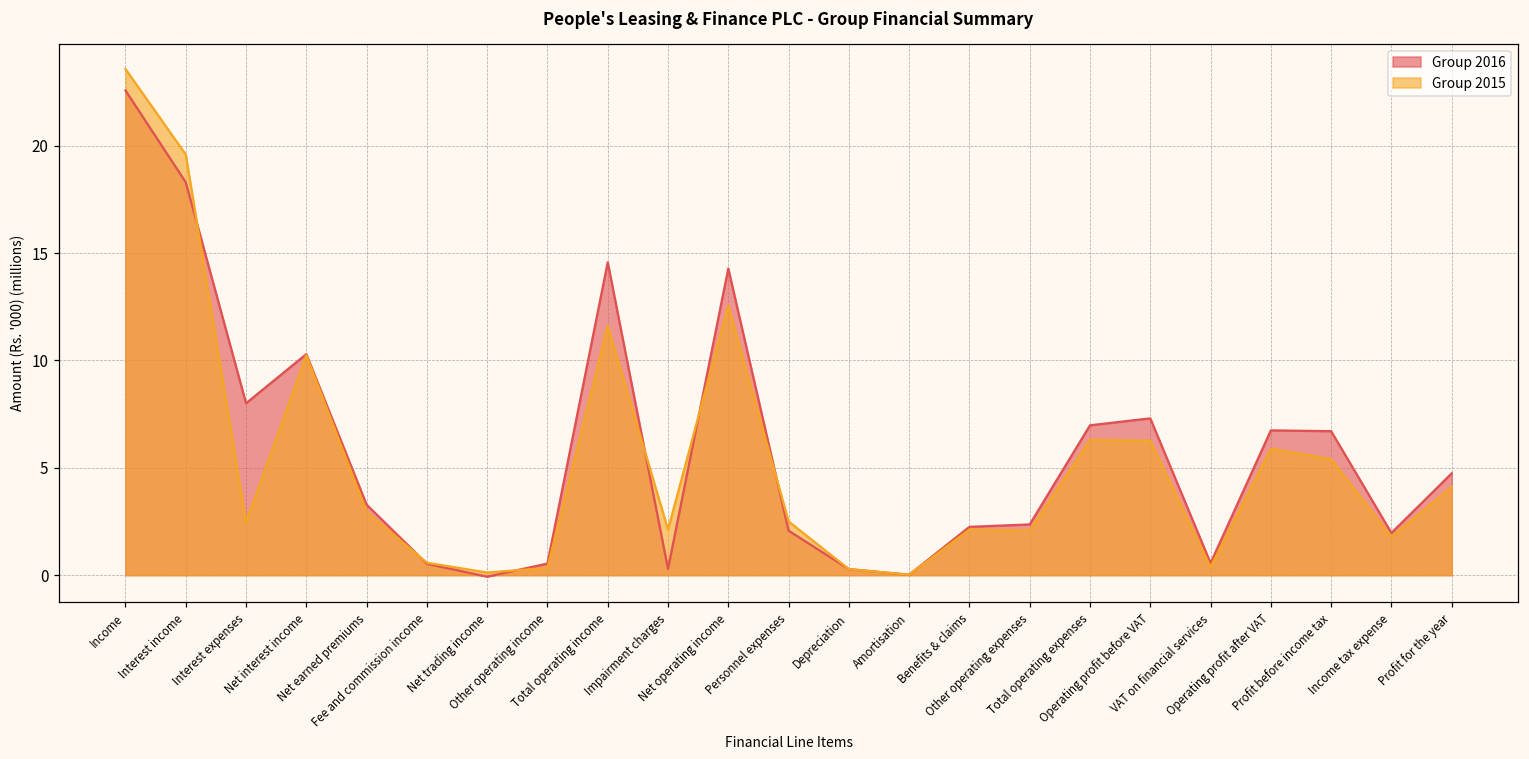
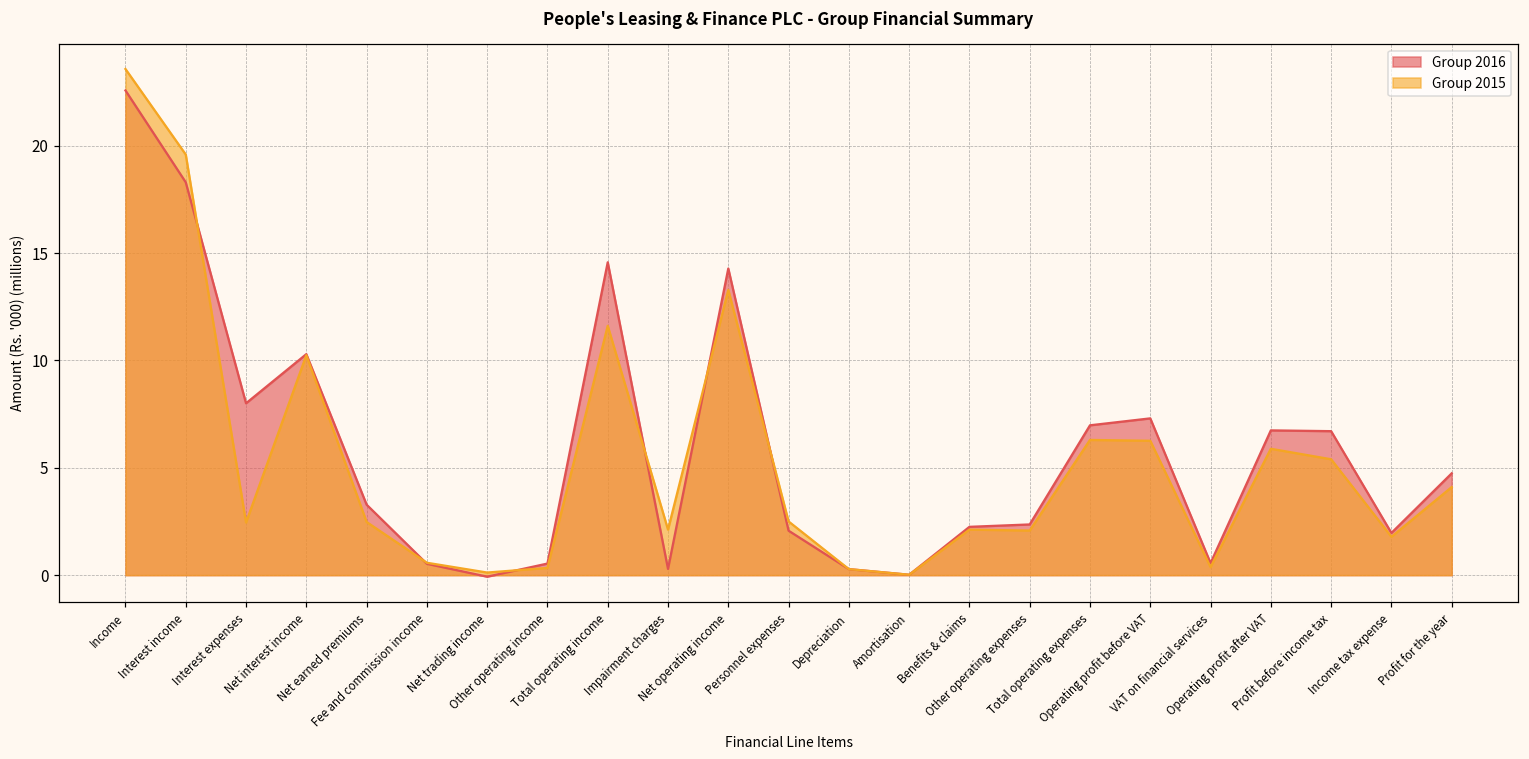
Group 2015, Net earned premiums: 2.9 -> 2.5
Group 2015, Net operating income: 12.6 -> 13.3
